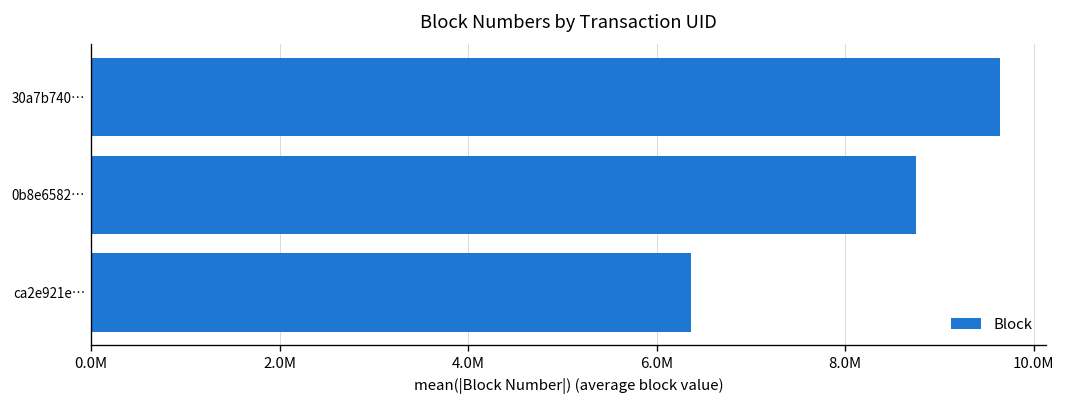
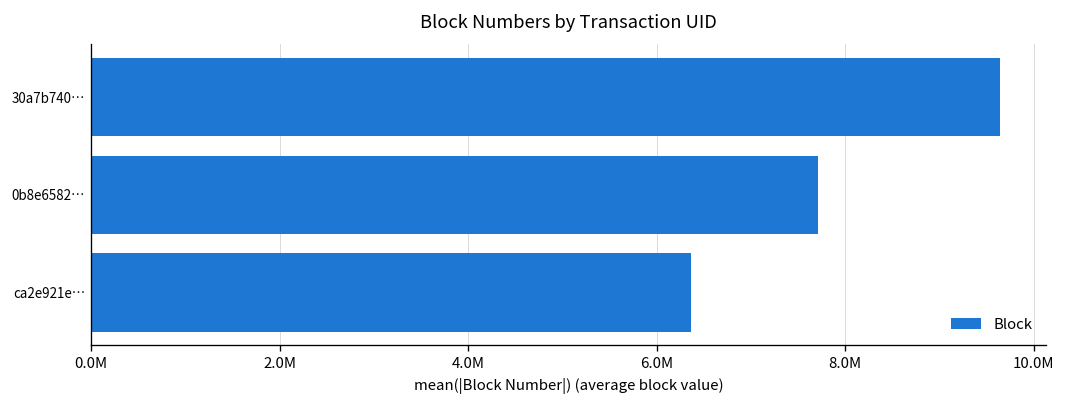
0b8e6582…: 8700000 -> 7700000
